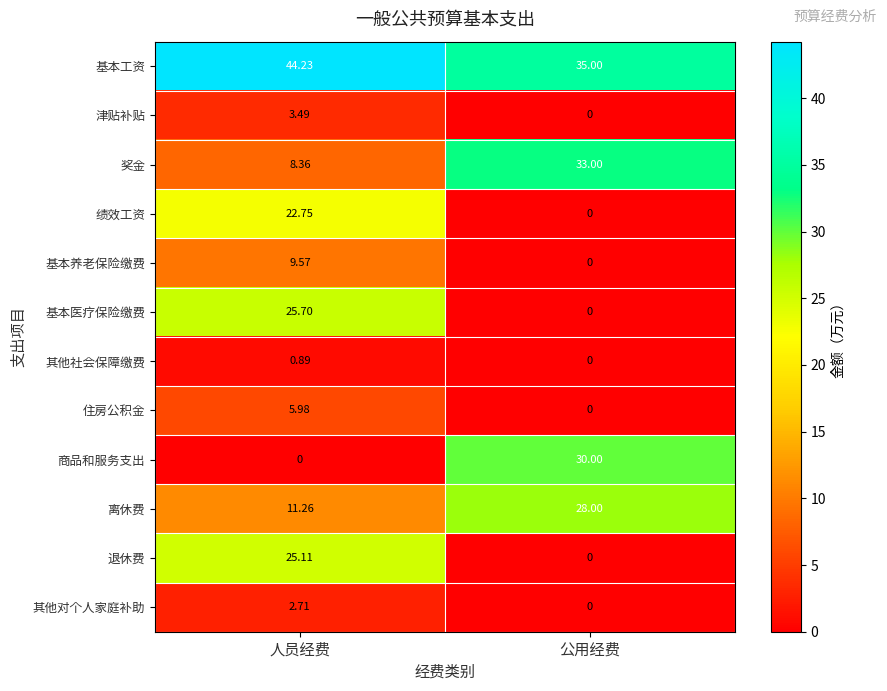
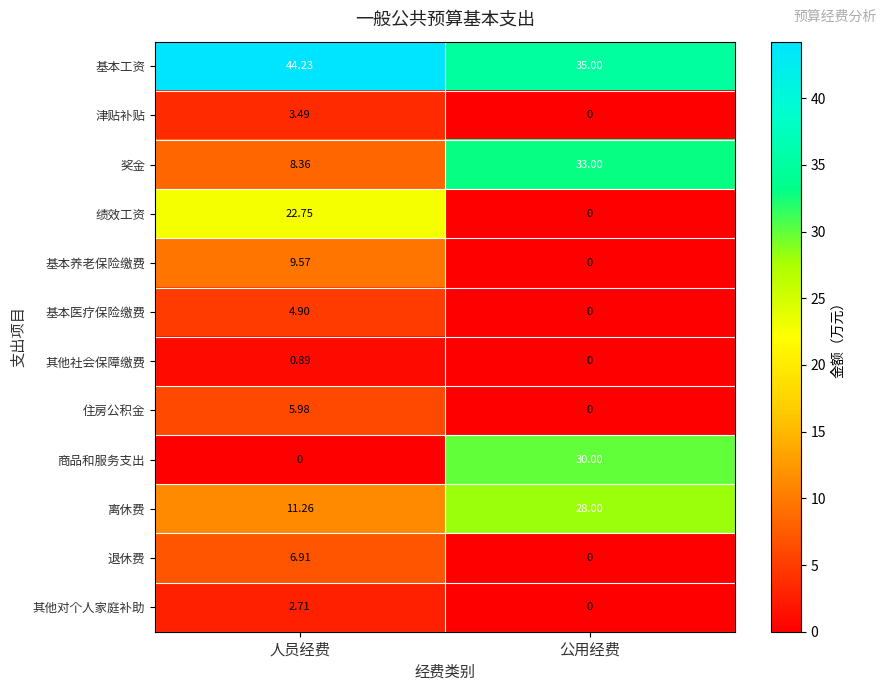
基本医疗保险缴费, 人员经费: 25.70 -> 4.90
退休费, 人员经费: 25.11 -> 6.91
